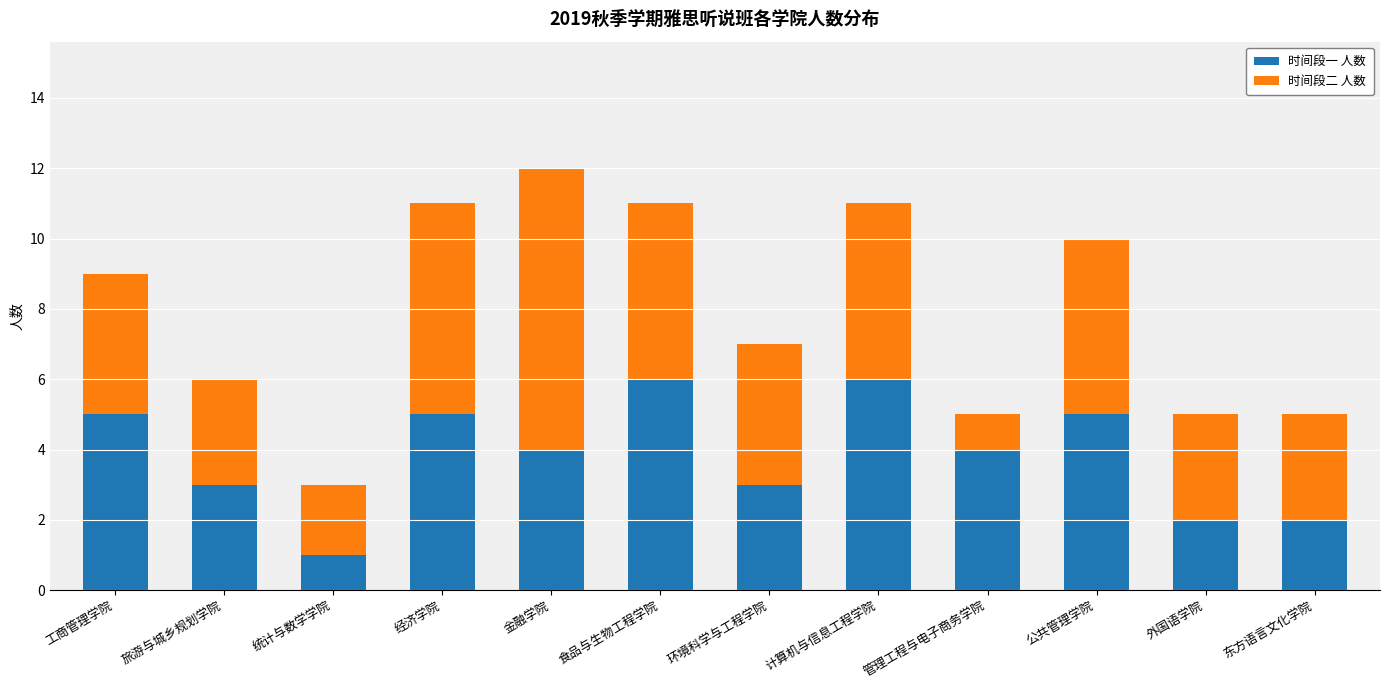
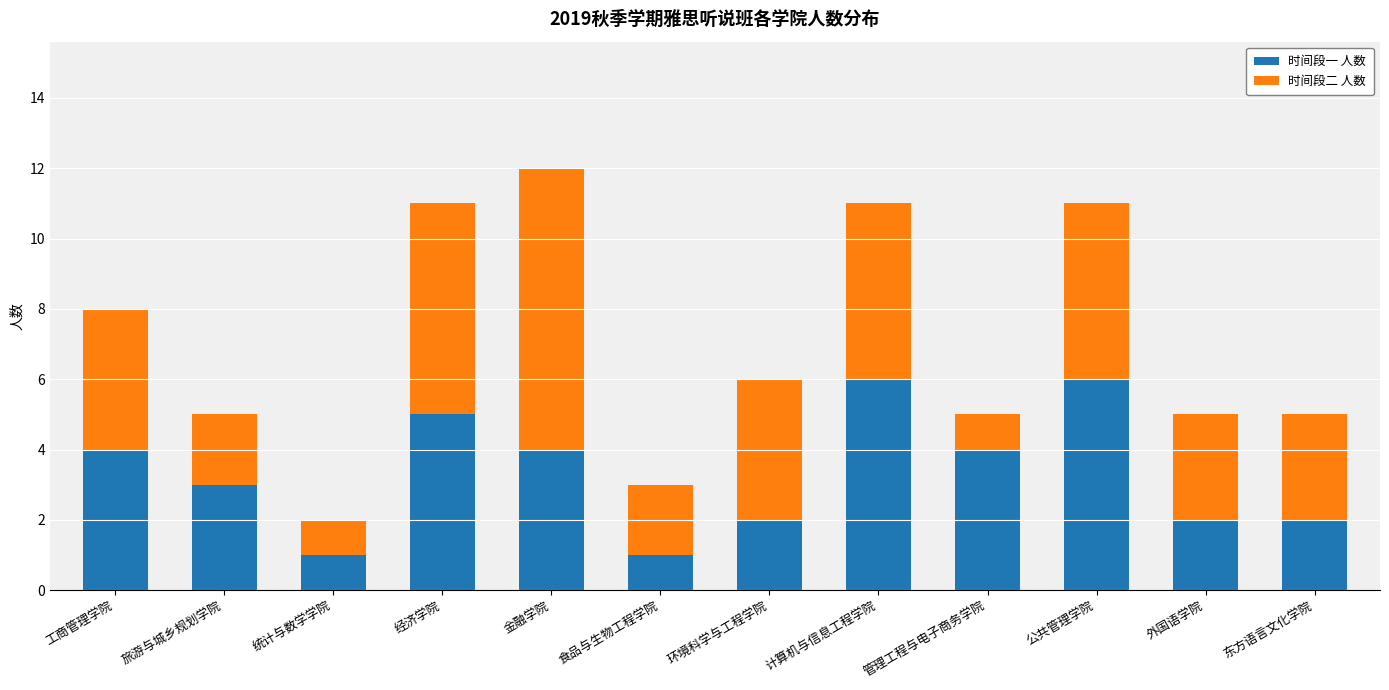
时间段一 人数, 工商管理学院: 5 -> 4
时间段二 人数, 旅游与城乡规划学院: 3 -> 2
时间段二 人数, 统计与数学学院: 2 -> 1
时间段一 人数, 食品与生物工程学院: 6 -> 1
时间段二 人数, 食品与生物工程学院: 5 -> 2
时间段一 人数, 环境科学与工程学院: 3 -> 2
时间段一 人数, 公共管理学院: 5 -> 6
